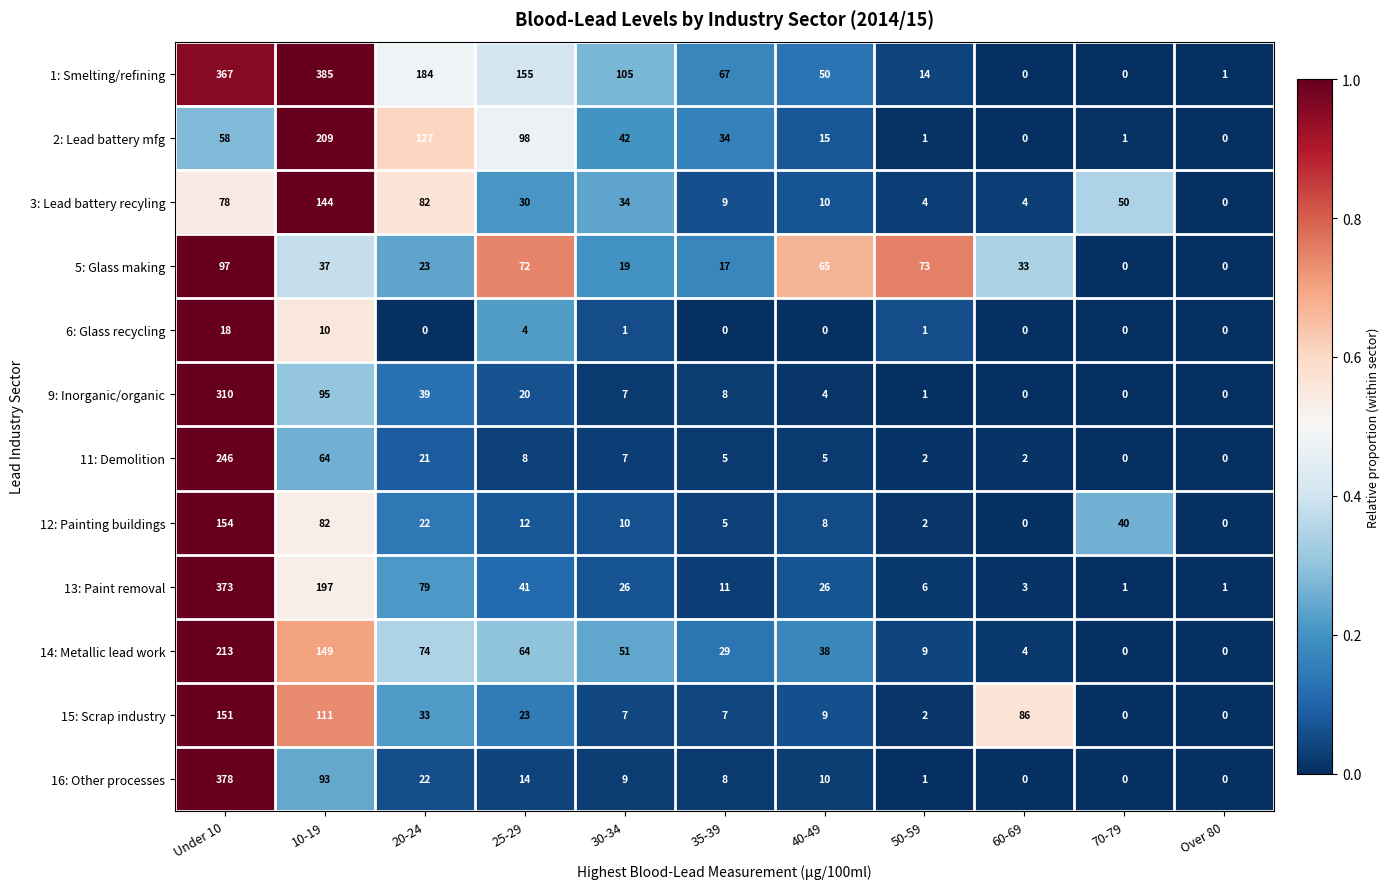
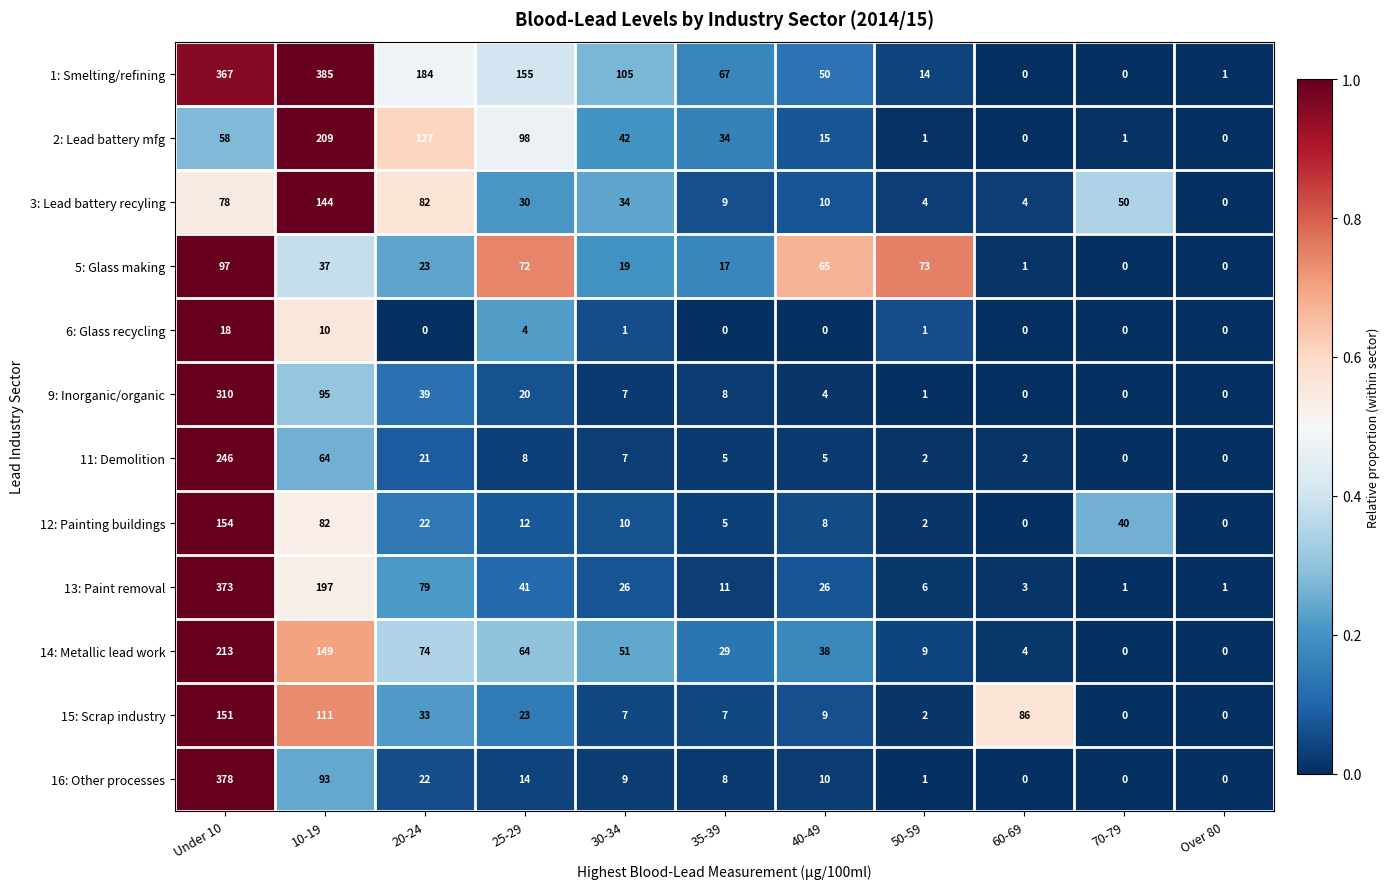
5: Glass making, 60-69: 33 -> 1
